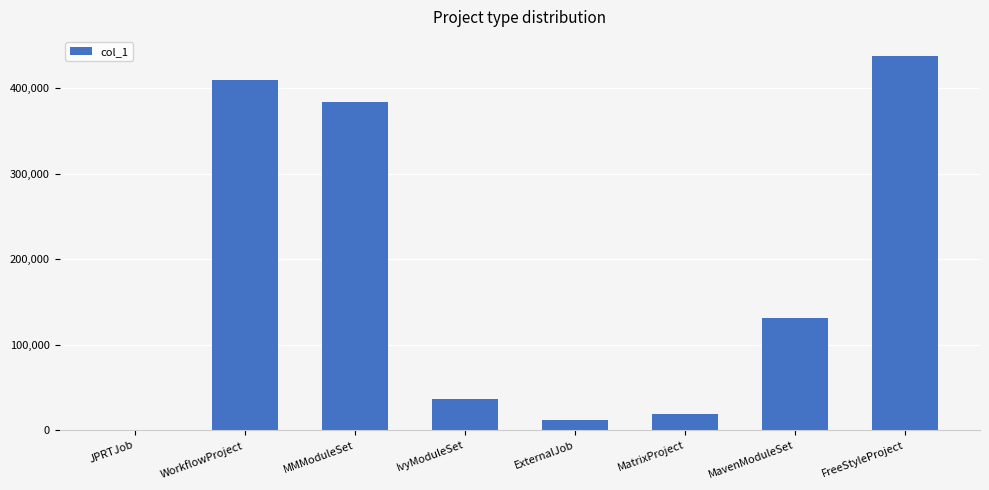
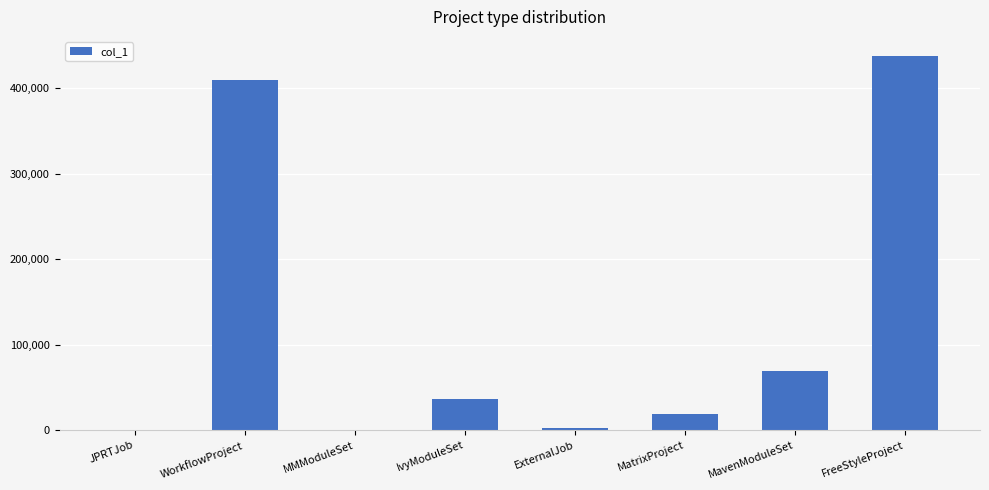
MMModuleSet: 380,000 -> 0
ExternalJob: 10,000 -> 0
MavenModuleSet: 130,000 -> 70,000
